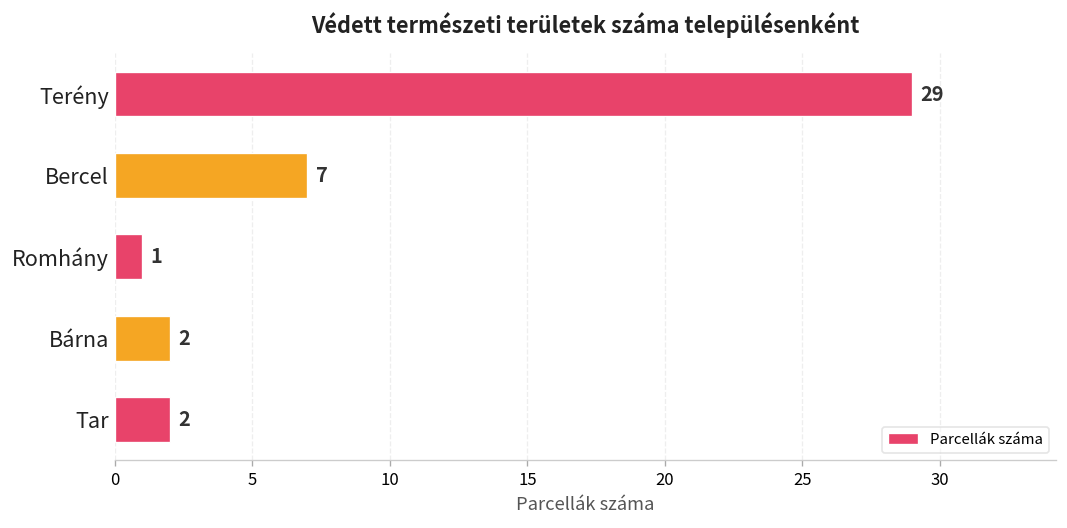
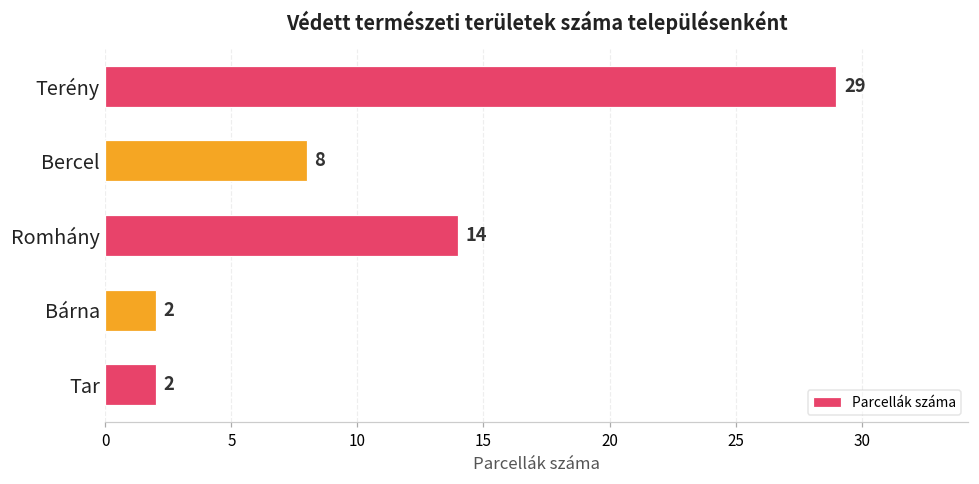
Bercel: 7 -> 8
Romhány: 1 -> 14
